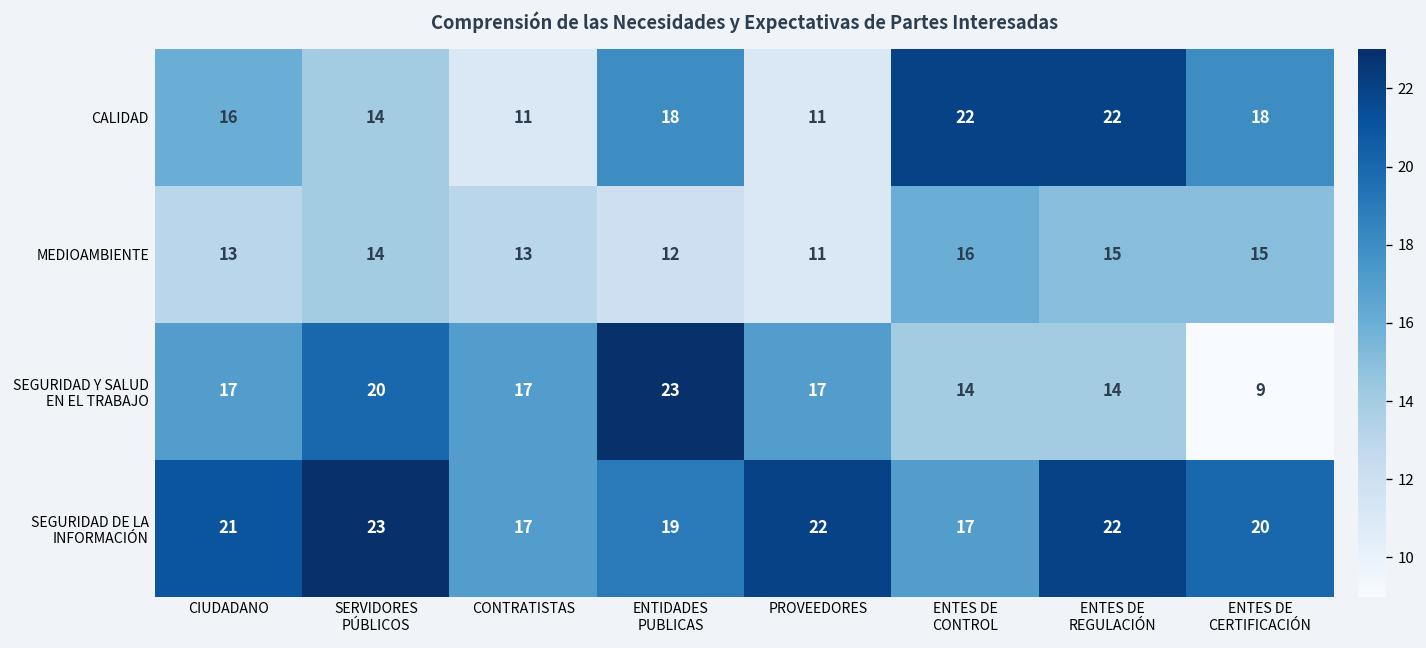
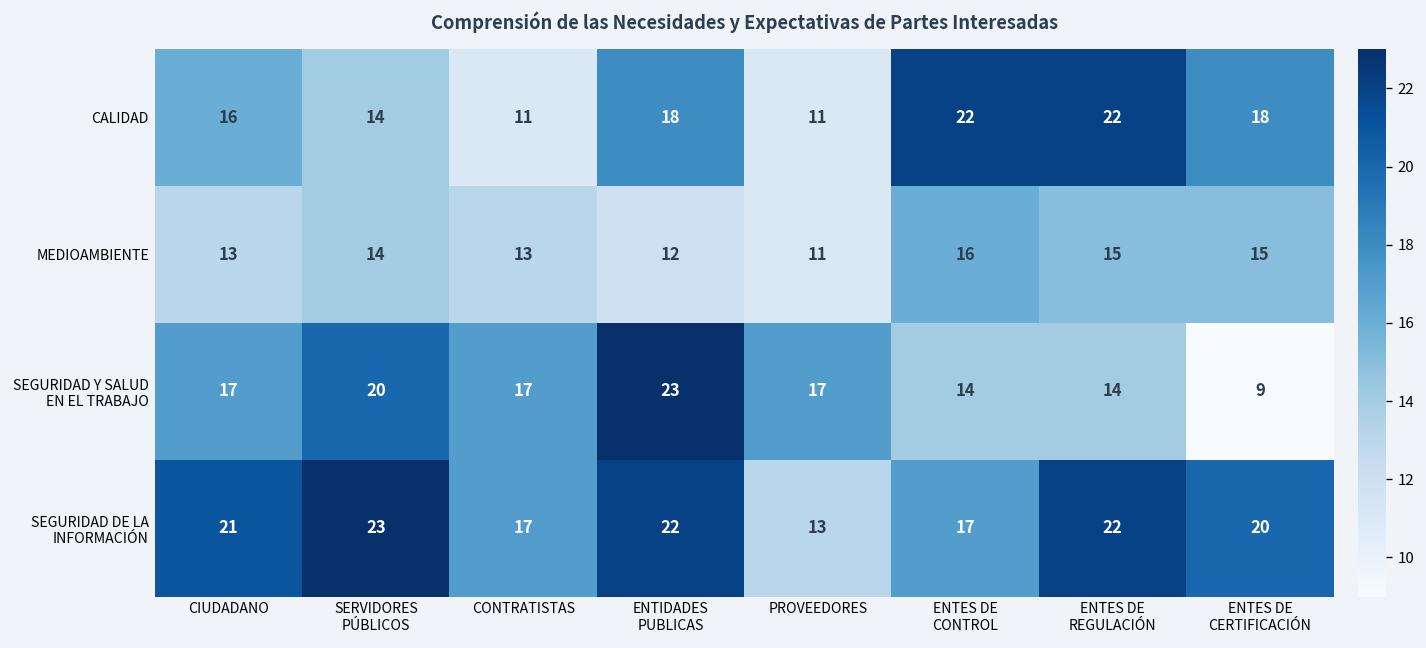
SEGURIDAD DE LA INFORMACIÓN, ENTIDADES PUBLICAS: 19 -> 22
SEGURIDAD DE LA INFORMACIÓN, PROVEEDORES: 22 -> 13
